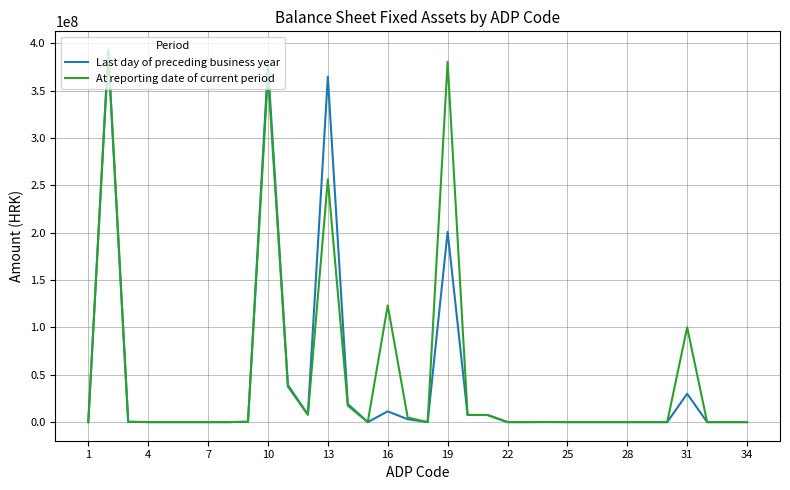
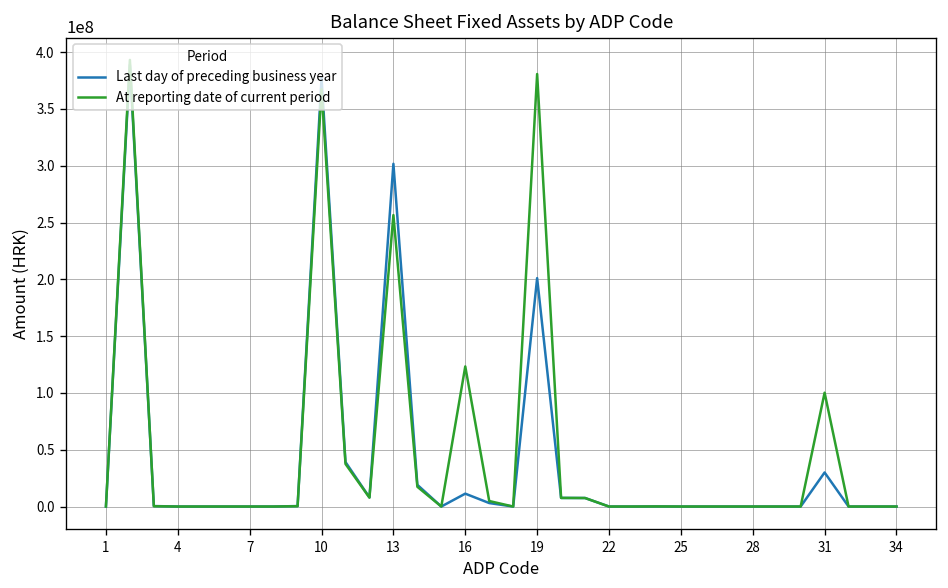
Last day of preceding business year, 13: 360000000 -> 300000000
